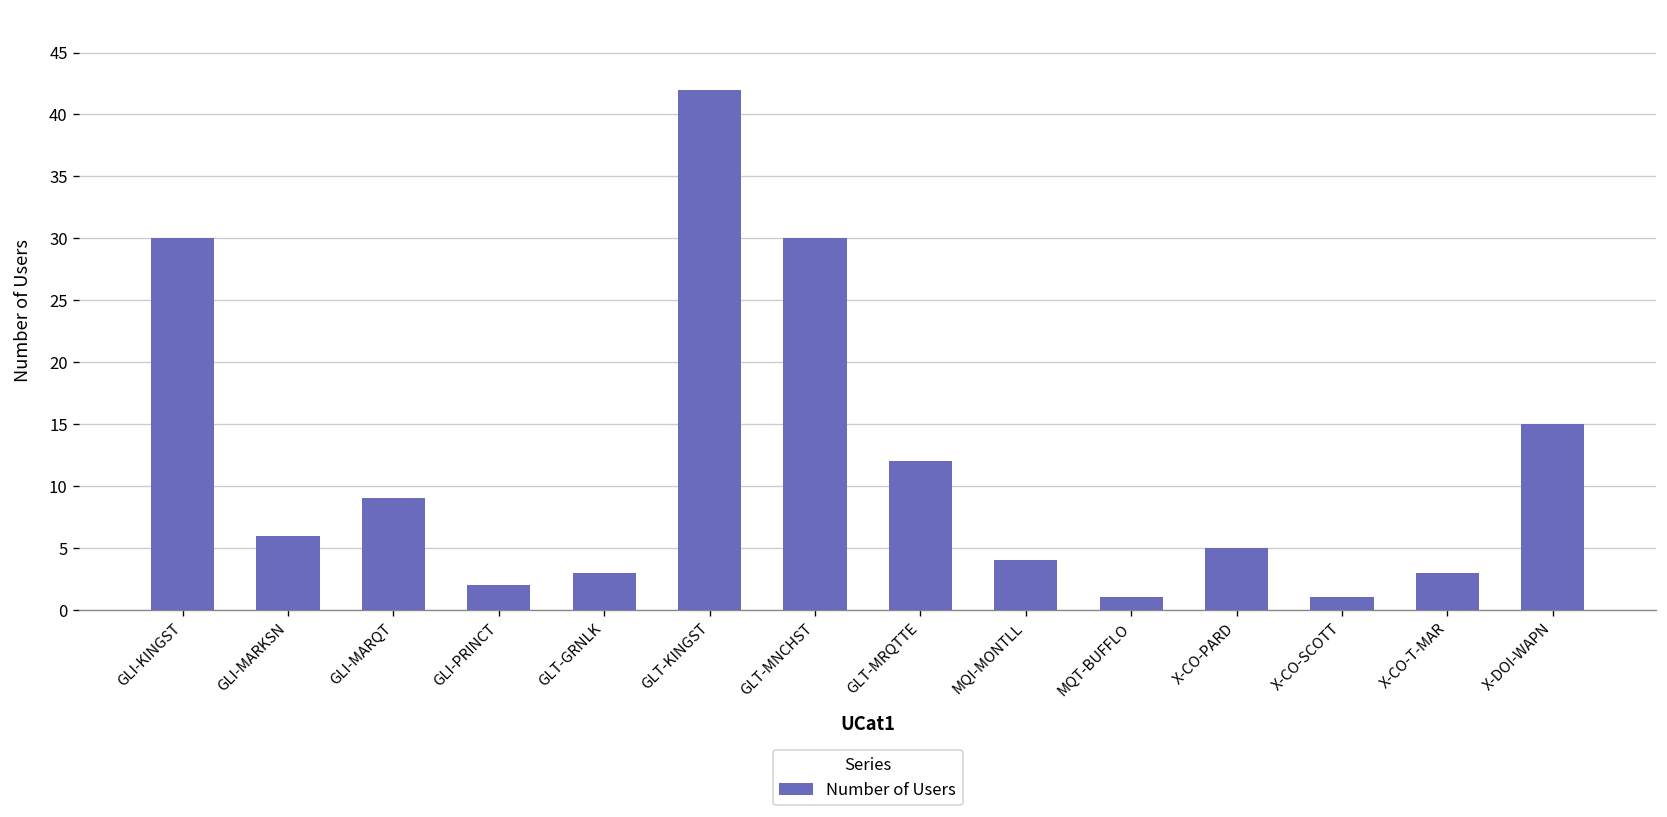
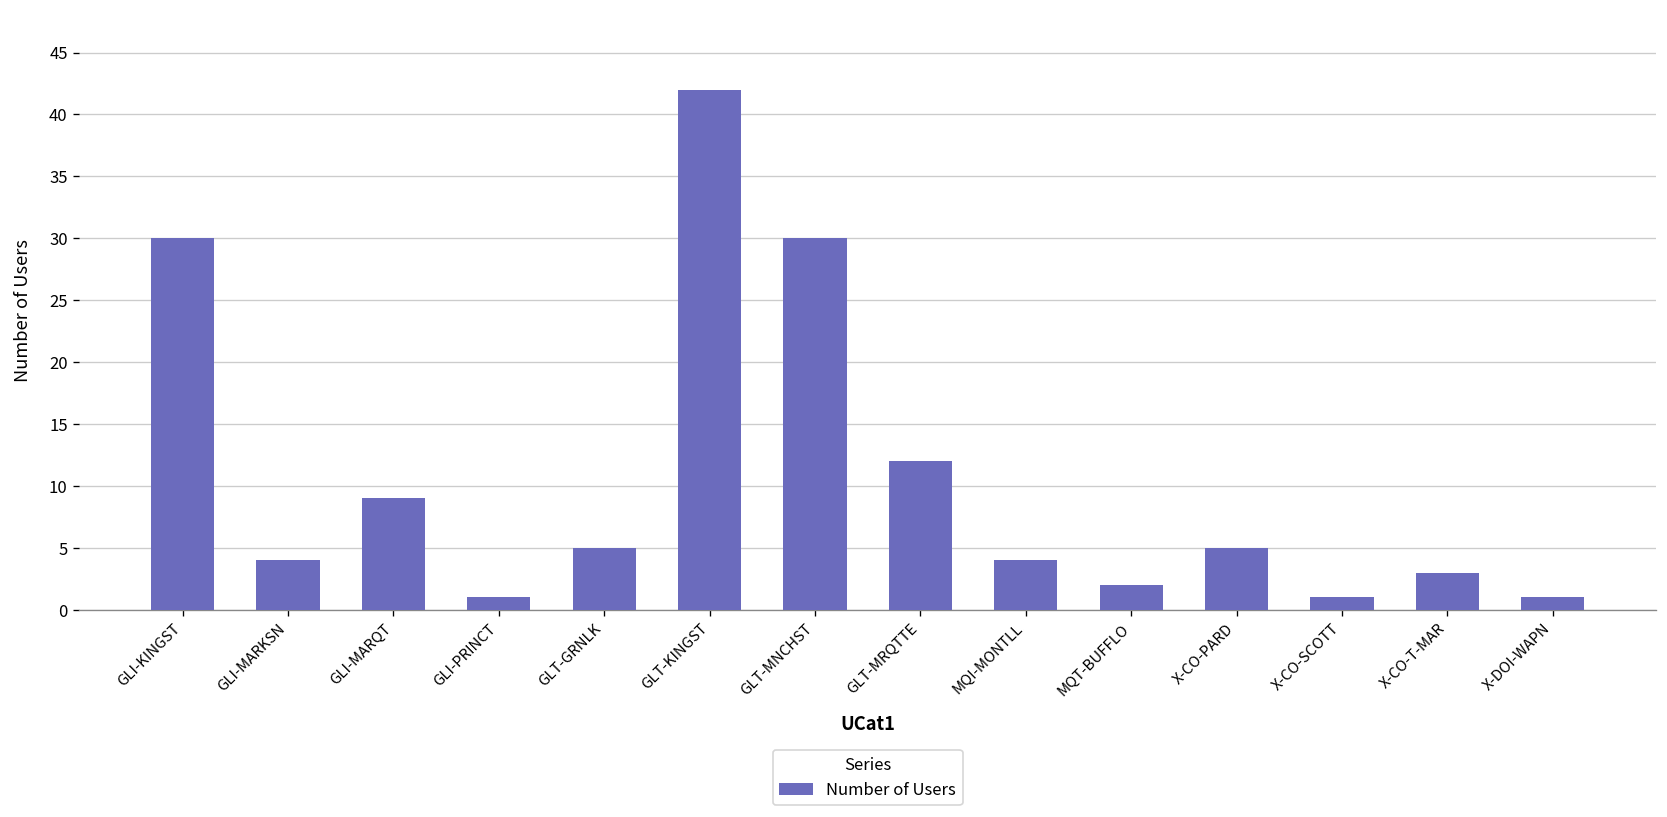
GLI-MARKSN: 6 -> 4
GLI-PRINCT: 2 -> 1
GLT-GRNLK: 3 -> 5
MQT-BUFFLO: 1 -> 2
X-DOI-WAPN: 15 -> 1
